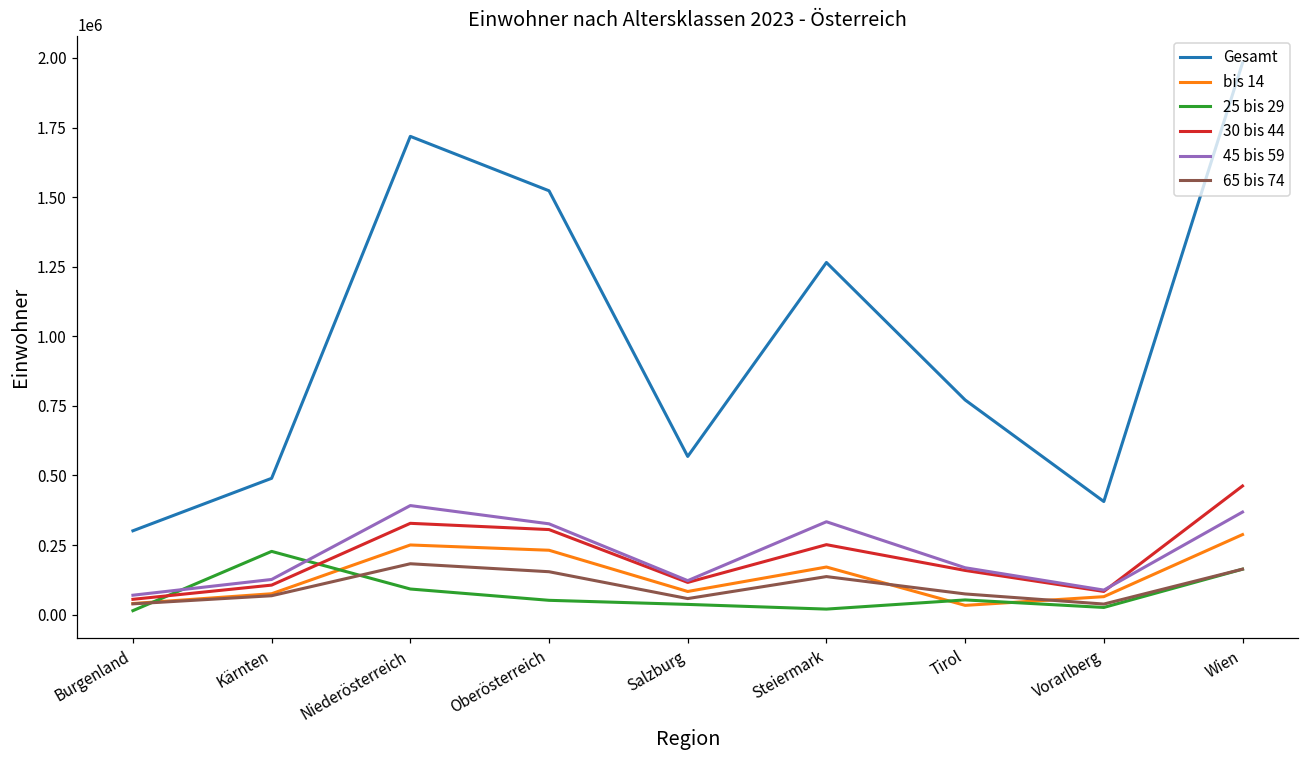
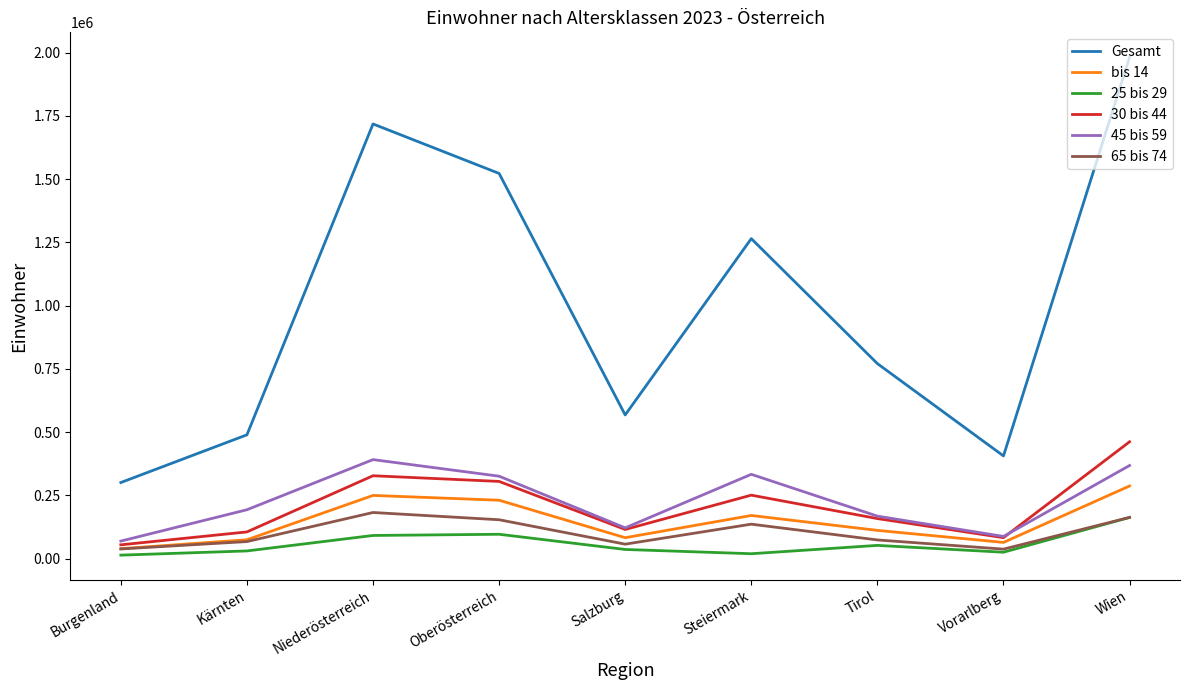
25 bis 29, Kärnten: 230000 -> 30000
45 bis 59, Kärnten: 130000 -> 190000
25 bis 29, Oberösterreich: 50000 -> 100000
bis 14, Tirol: 30000 -> 110000
